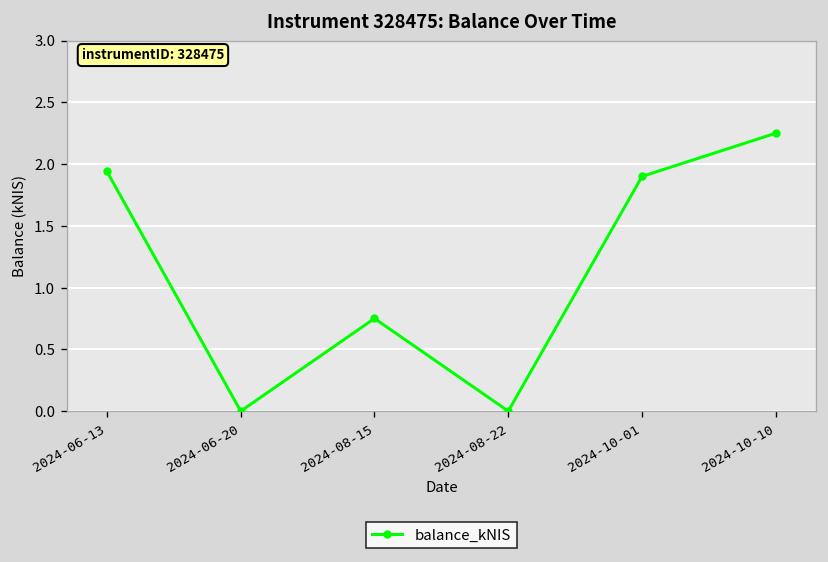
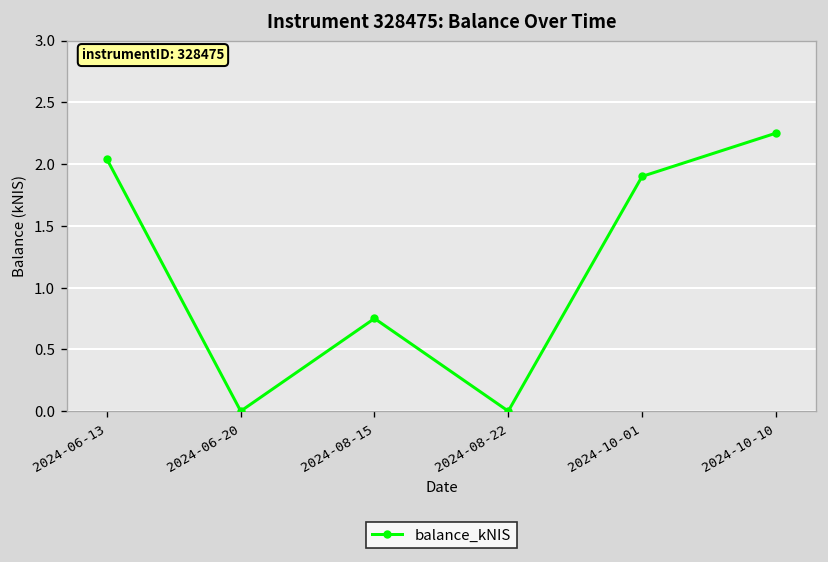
2024-06-13: 1.94 -> 2.04
